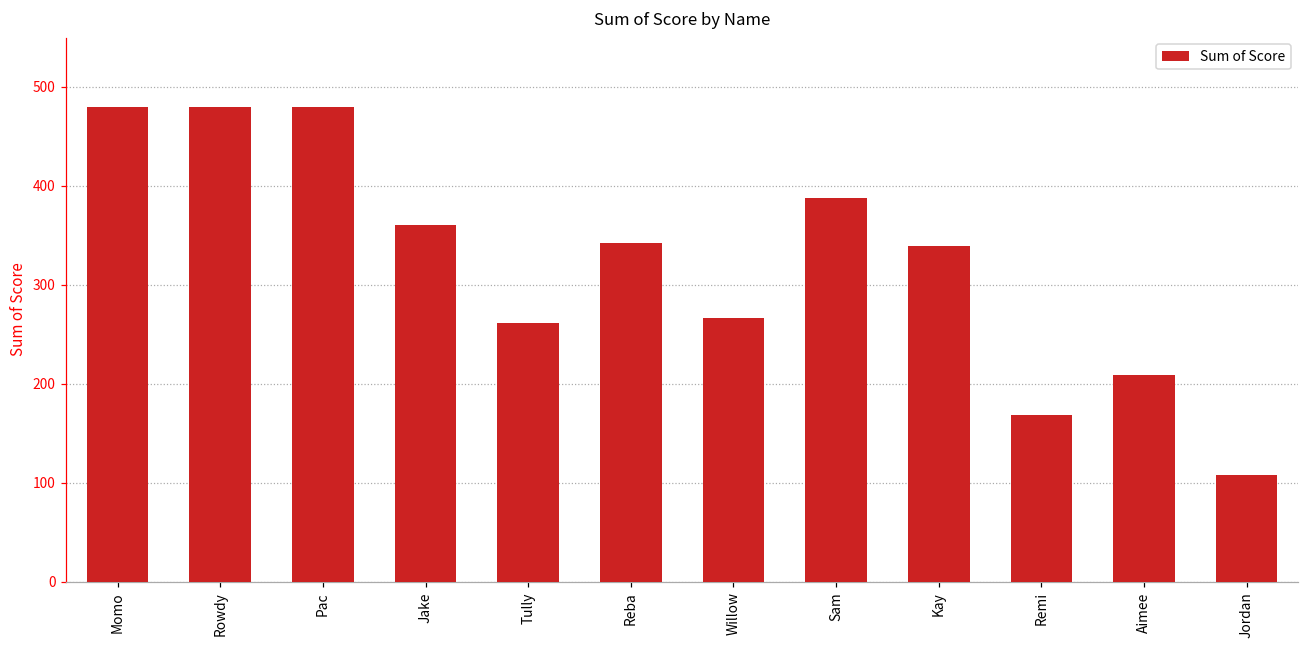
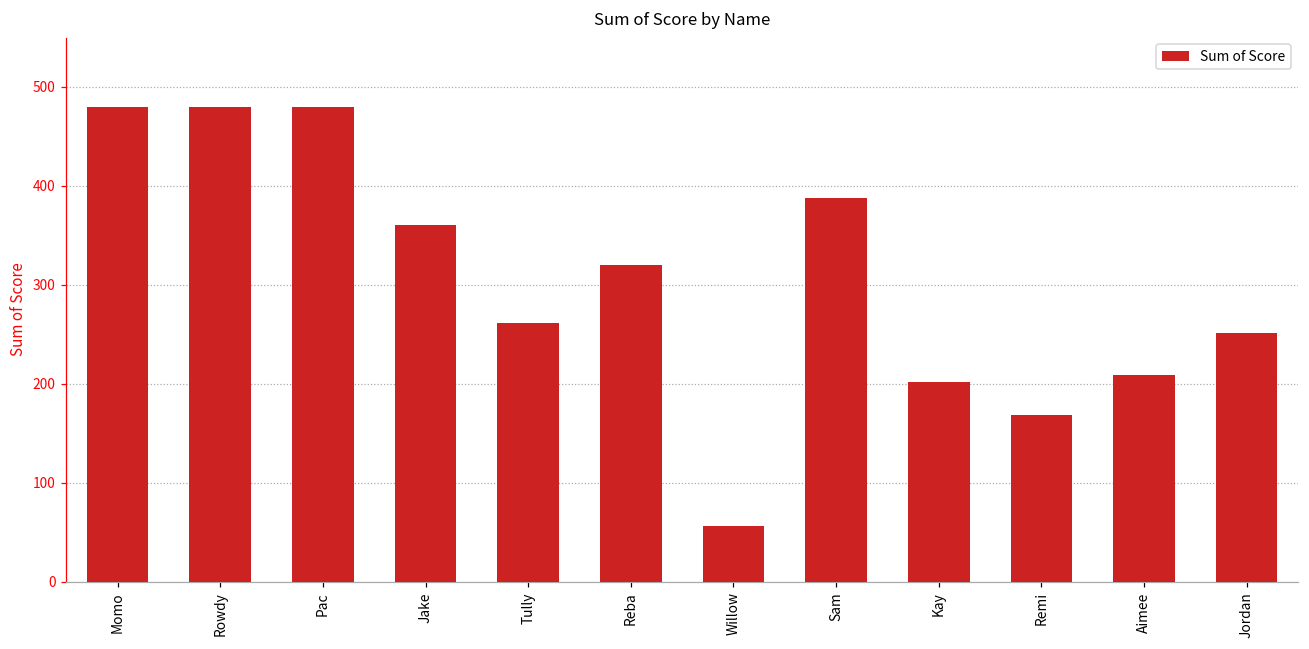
Reba: 340 -> 320
Willow: 270 -> 60
Kay: 340 -> 200
Jordan: 110 -> 250
